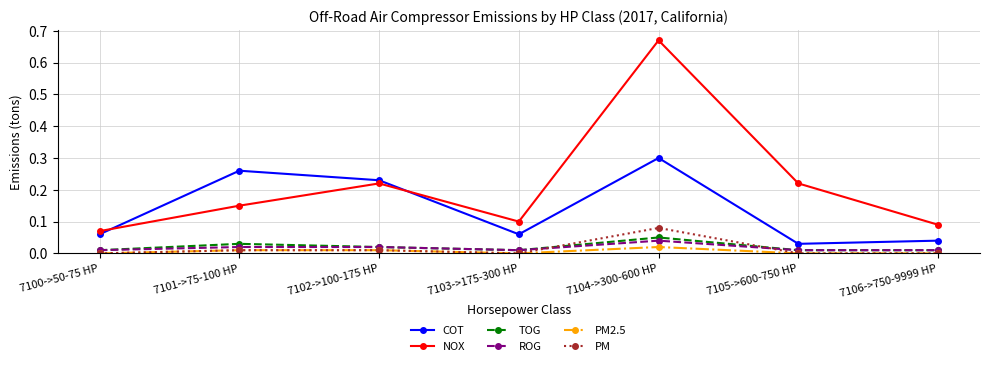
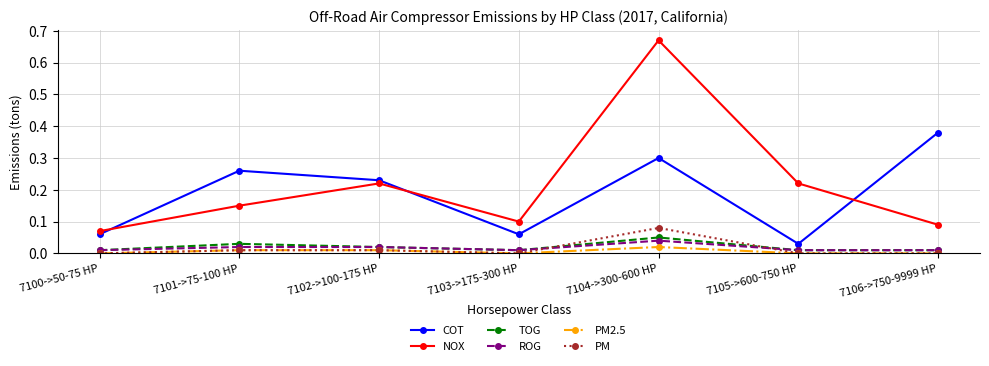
COT, 7106->750-9999 HP: 0.04 -> 0.38
